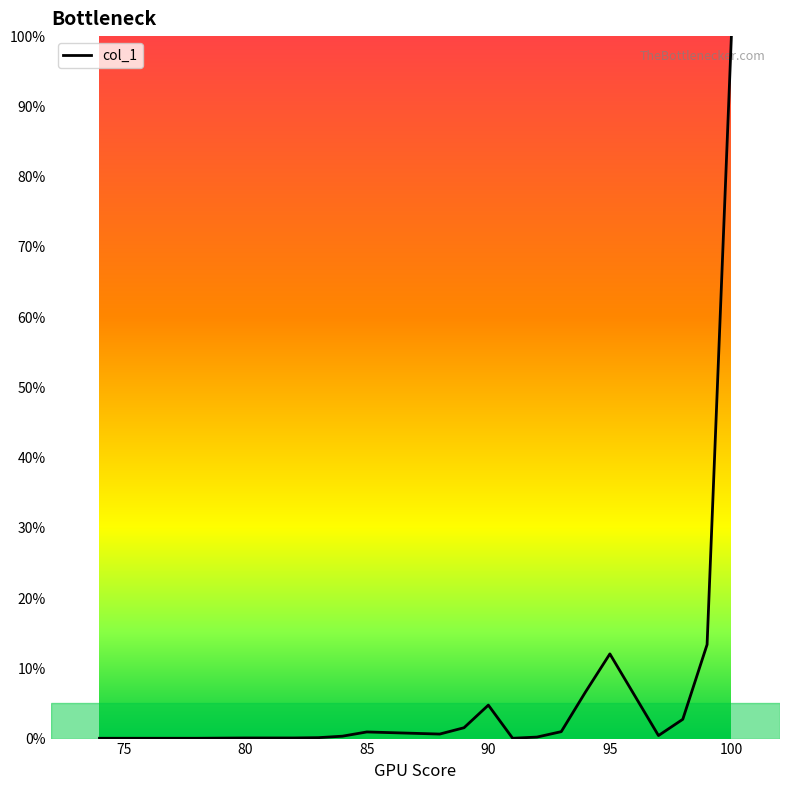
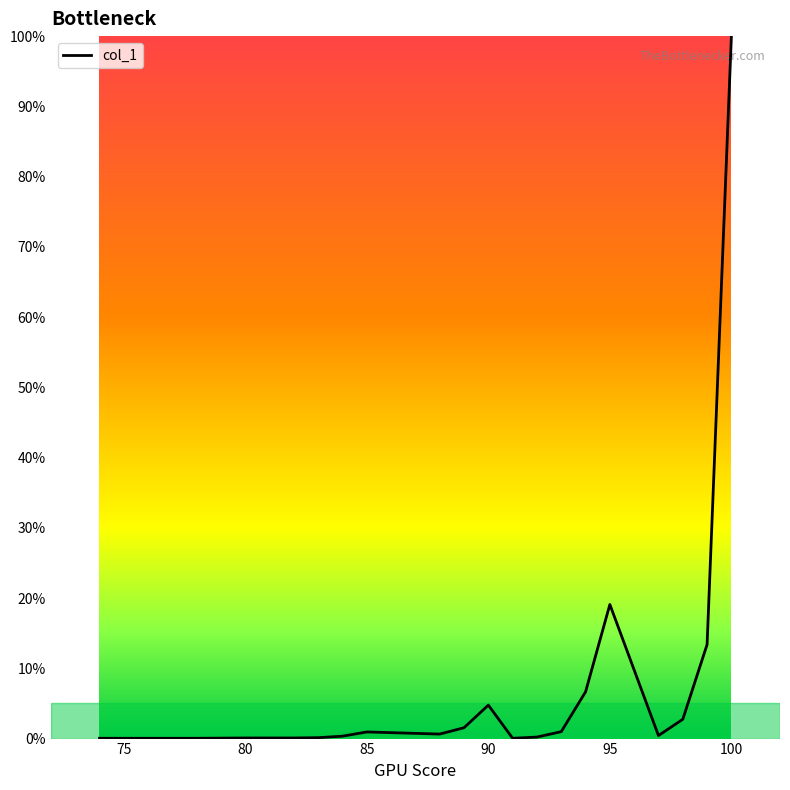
95: 12% -> 19%
